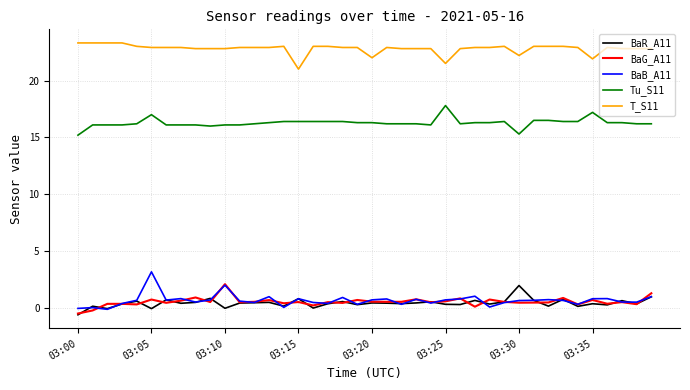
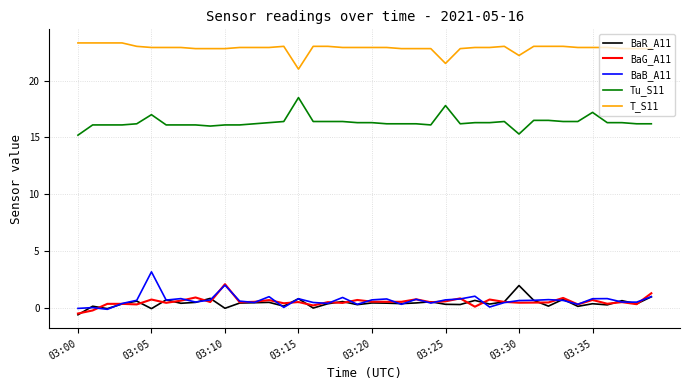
Tu_S11, 03:15: 16.4 -> 18.5
T_S11, 03:20: 22.0 -> 22.9
T_S11, 03:35: 21.9 -> 22.9
